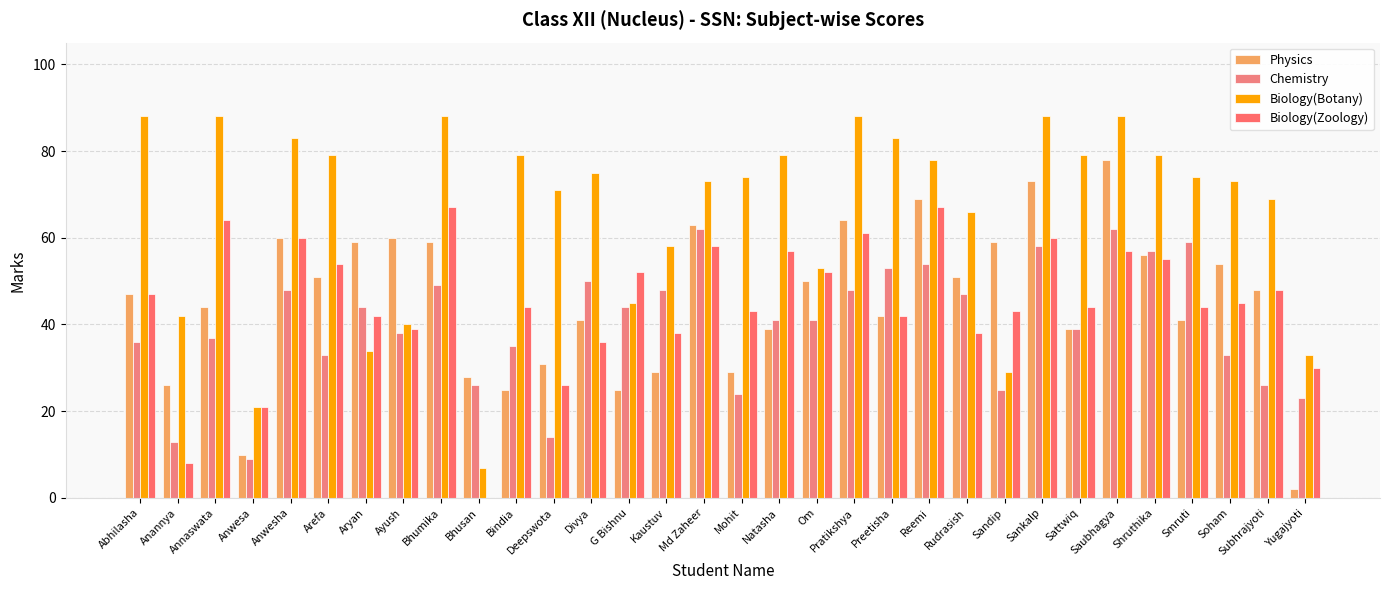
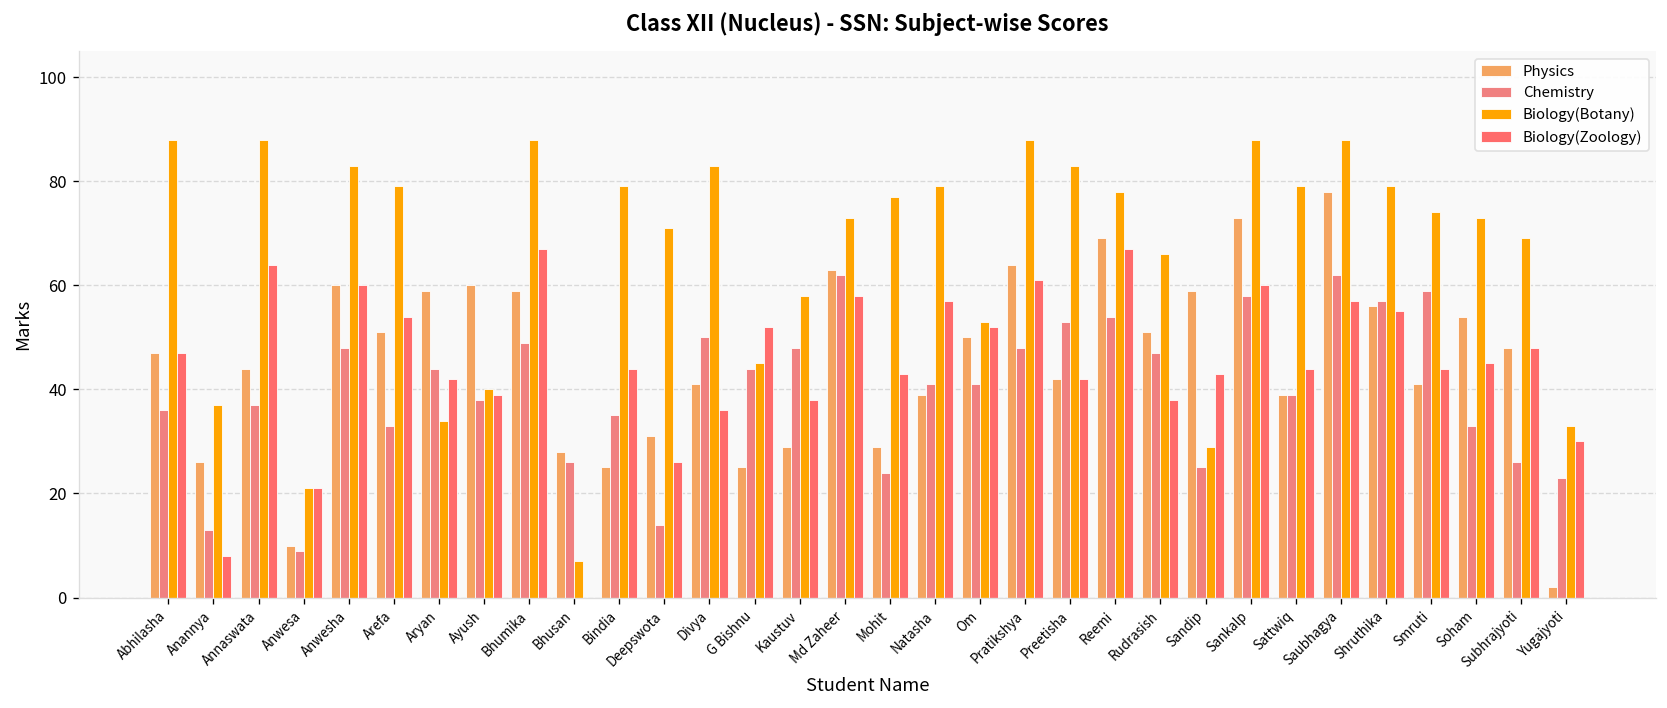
Biology(Botany), Anannya: 42 -> 37
Biology(Botany), Divya: 75 -> 83
Biology(Botany), Mohit: 74 -> 77
